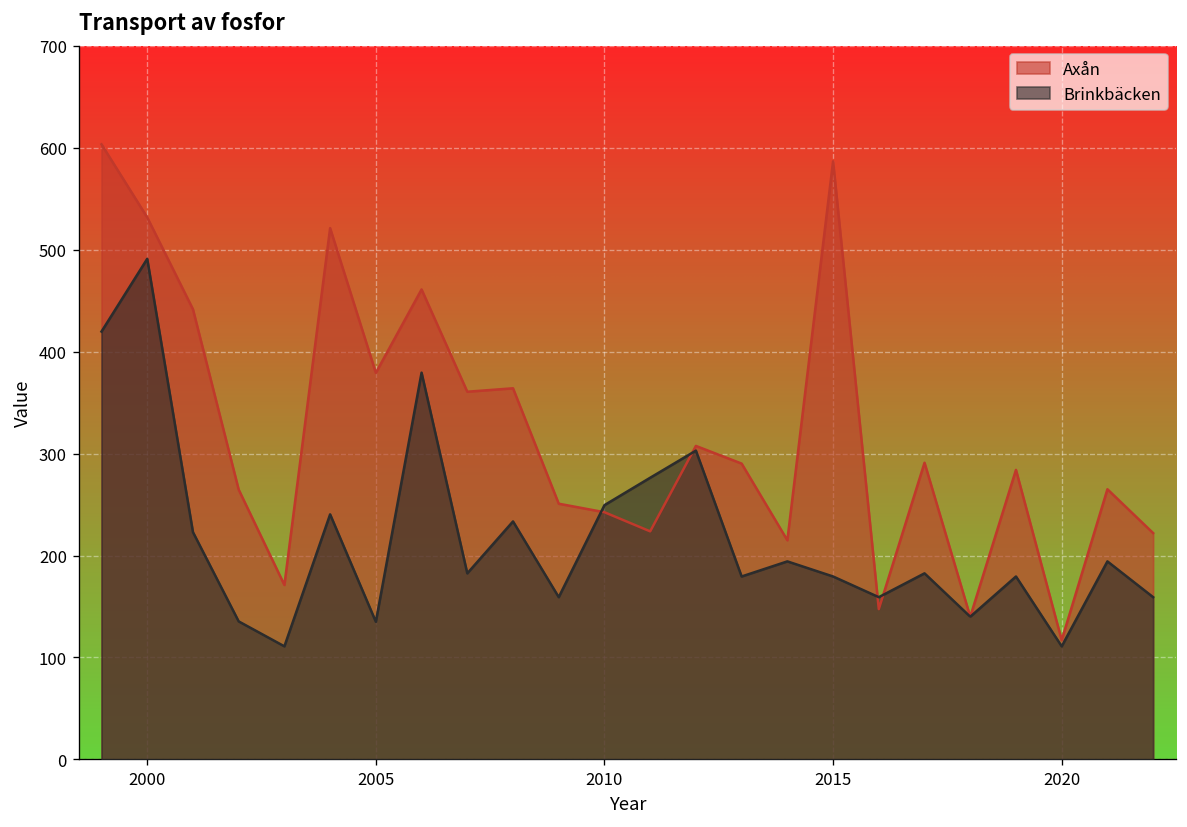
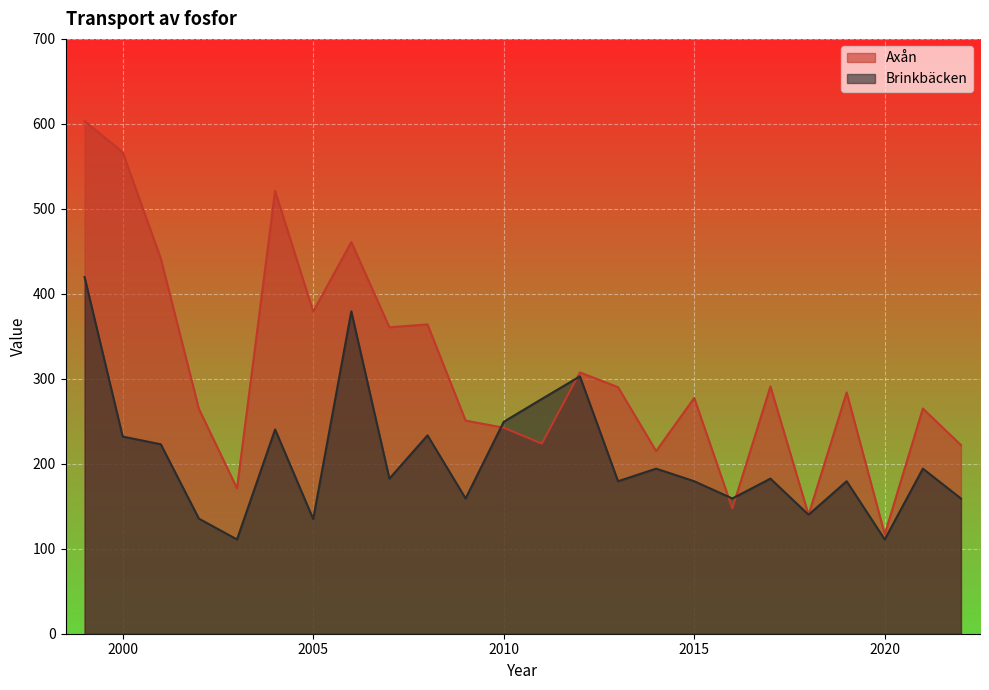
Axån, 2000: 530 -> 570
Brinkbäcken, 2000: 490 -> 230
Axån, 2015: 590 -> 280
